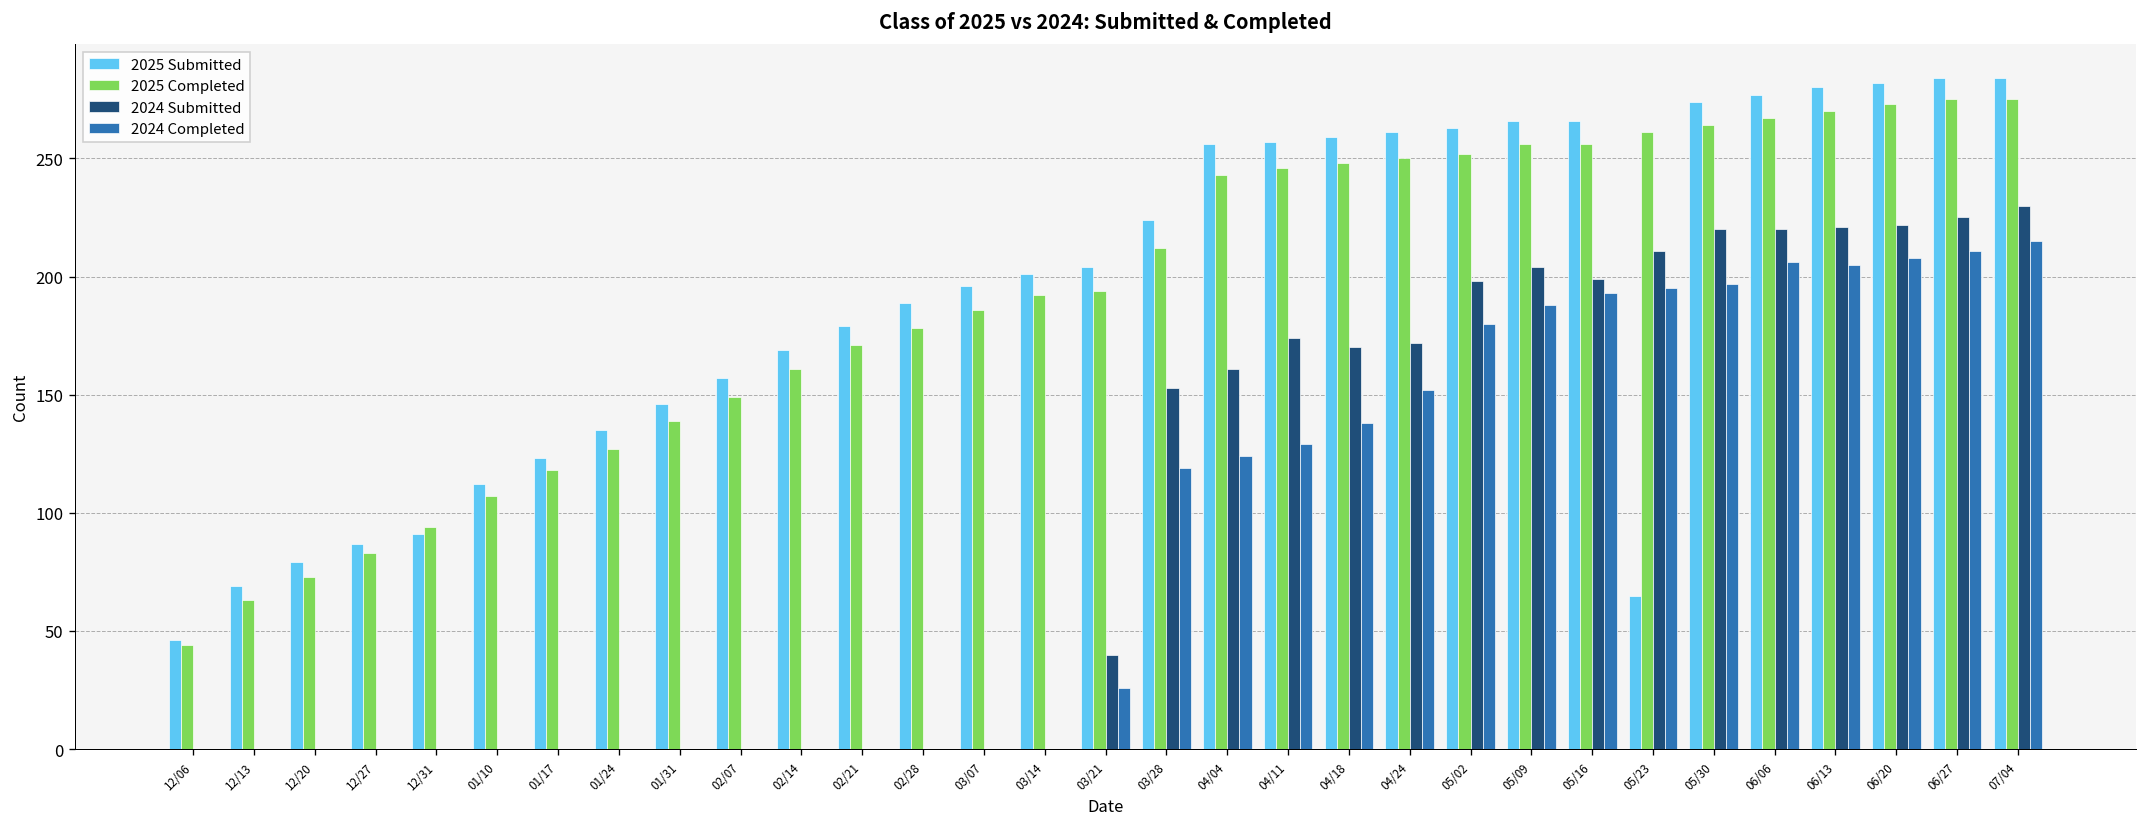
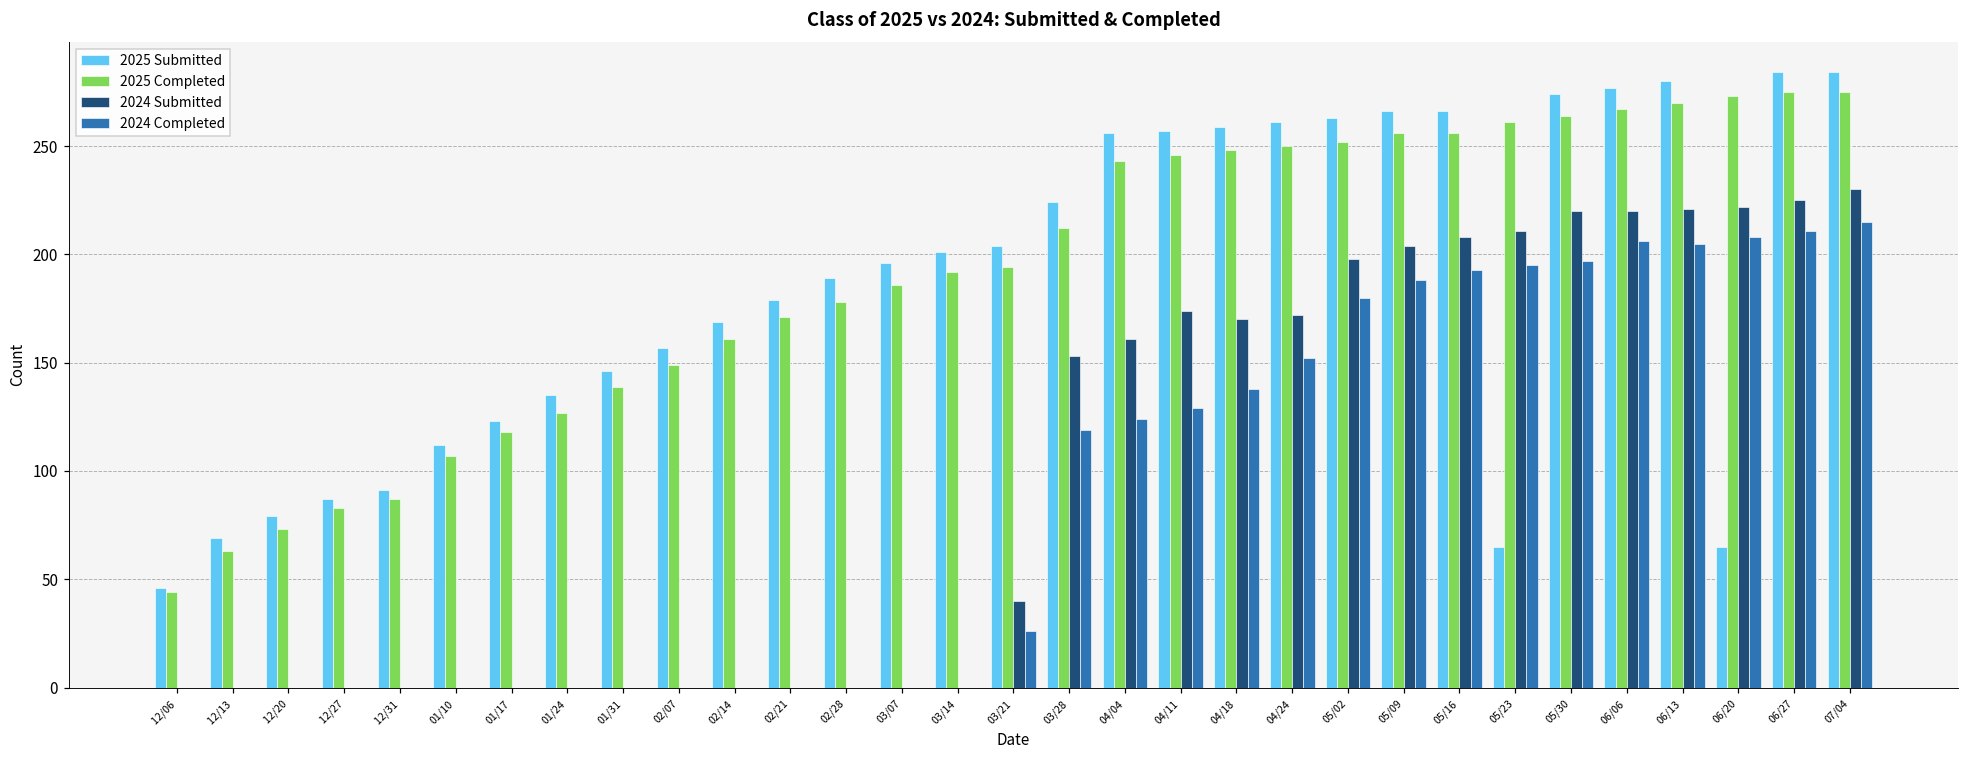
2025 Completed, 12/31: 94 -> 87
2024 Submitted, 05/16: 199 -> 208
2025 Submitted, 06/20: 282 -> 65
